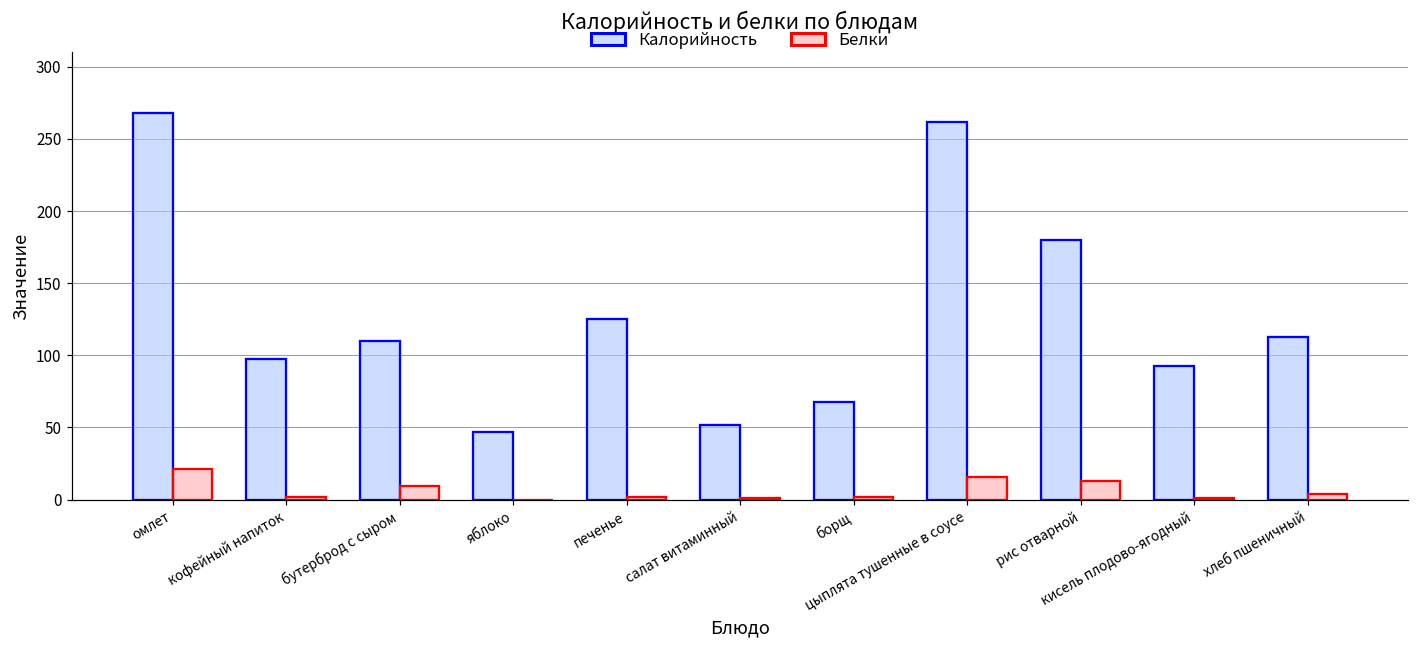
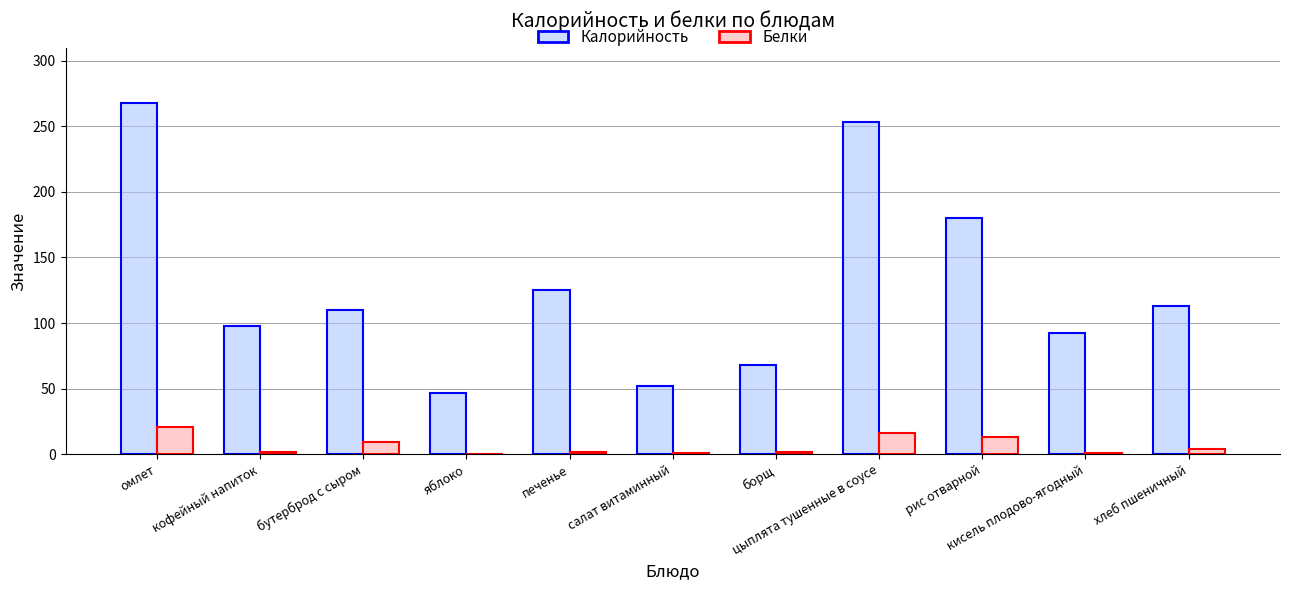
Калорийность, цыплята тушенные в соусе: 261 -> 253
